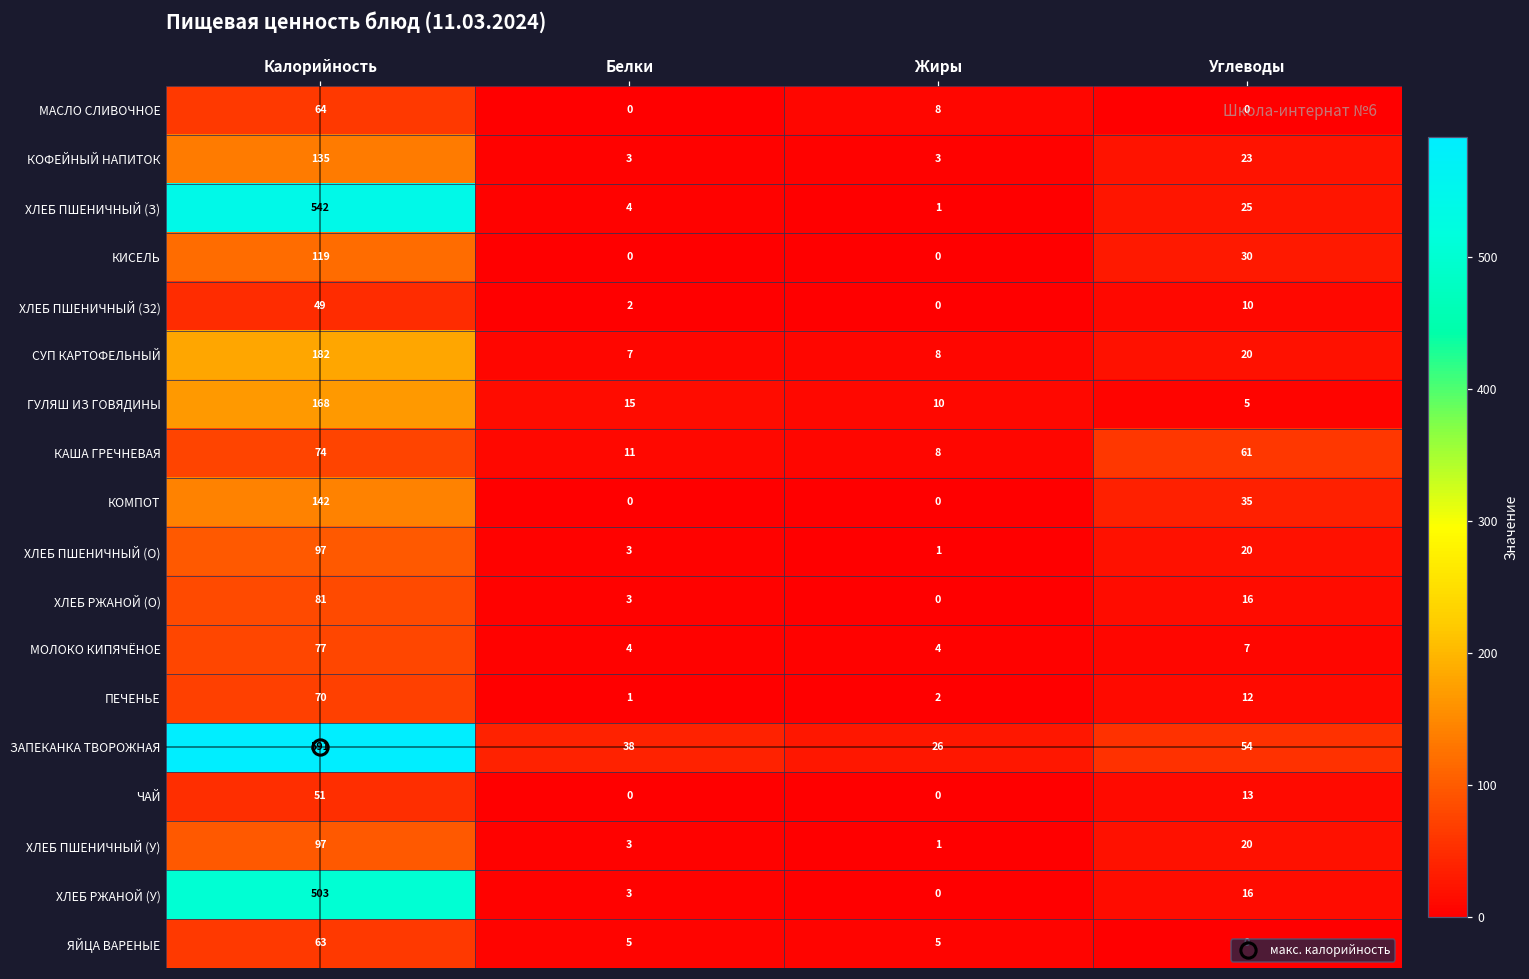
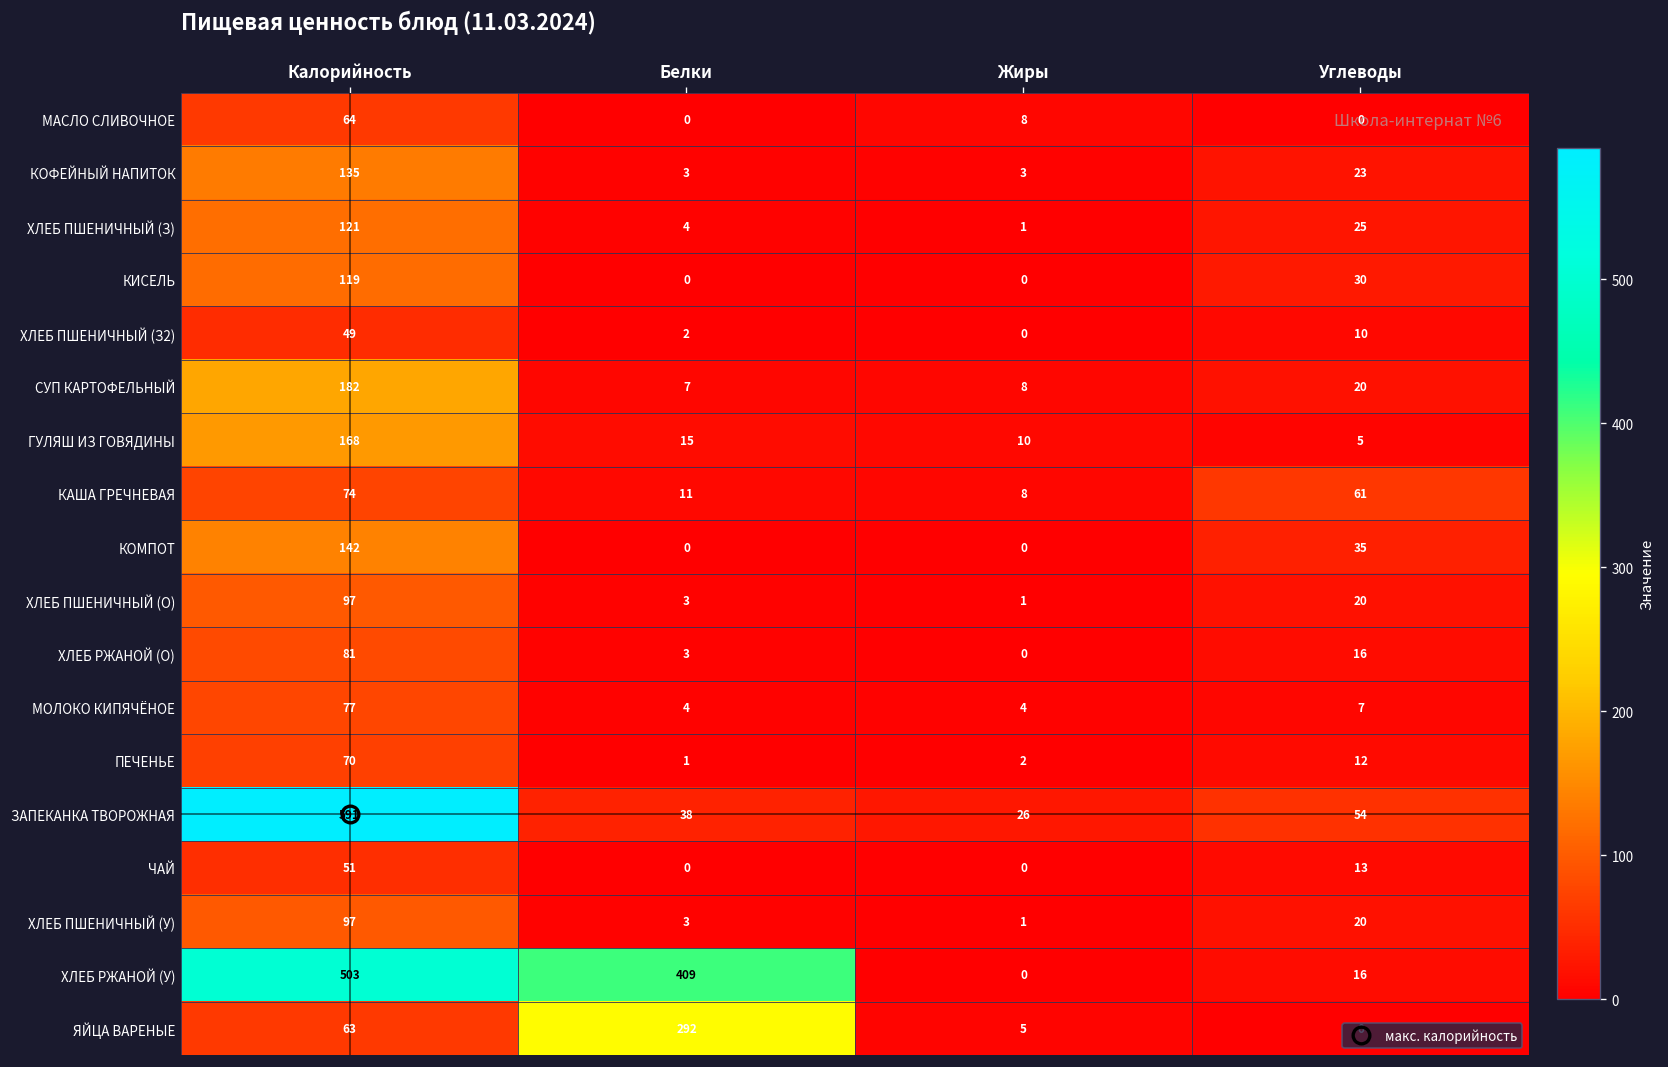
ХЛЕБ ПШЕНИЧНЫЙ (З), Калорийность: 542 -> 121
ХЛЕБ РЖАНОЙ (У), Белки: 3 -> 409
ЯЙЦА ВАРЕНЫЕ, Белки: 5 -> 292
